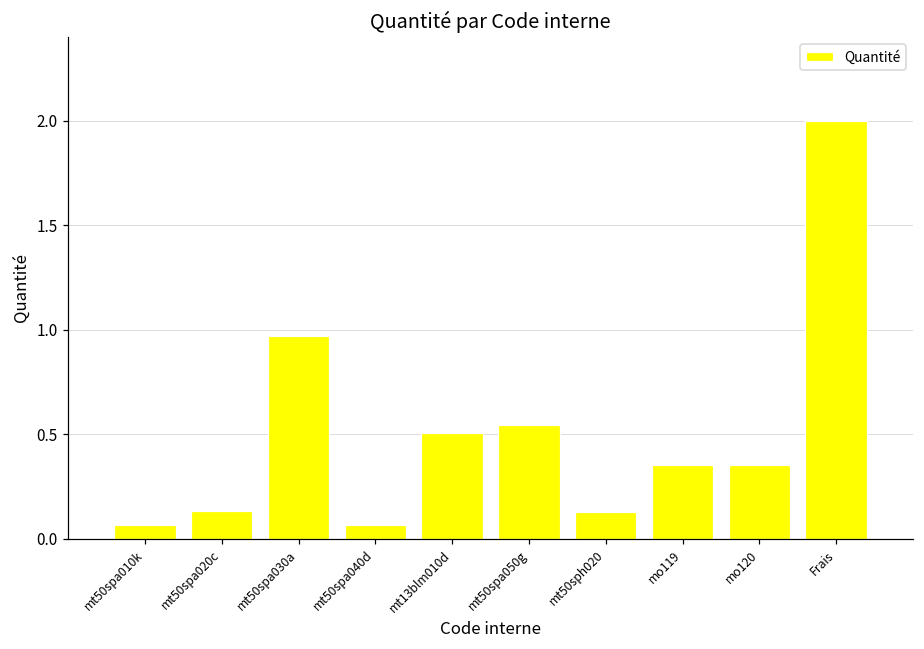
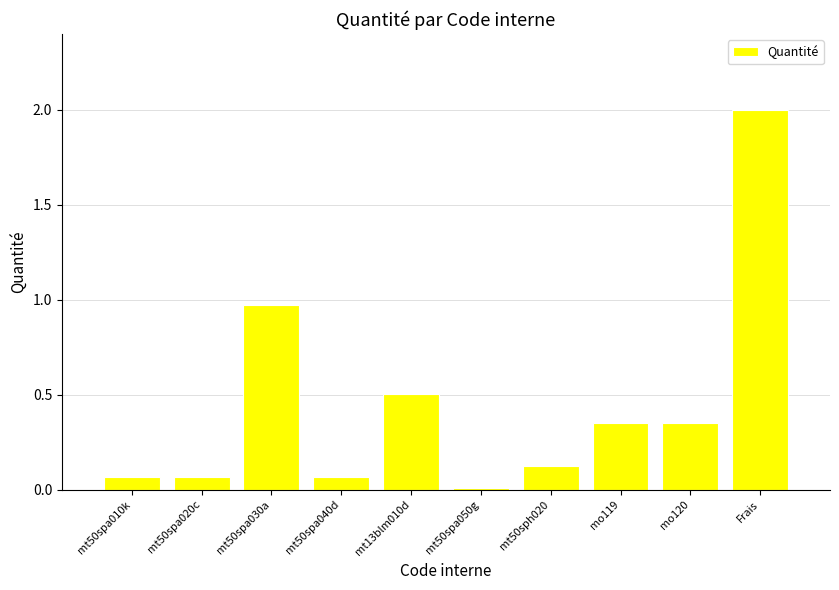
mt50spa020c: 0.13 -> 0.07
mt50spa050g: 0.54 -> 0.01
